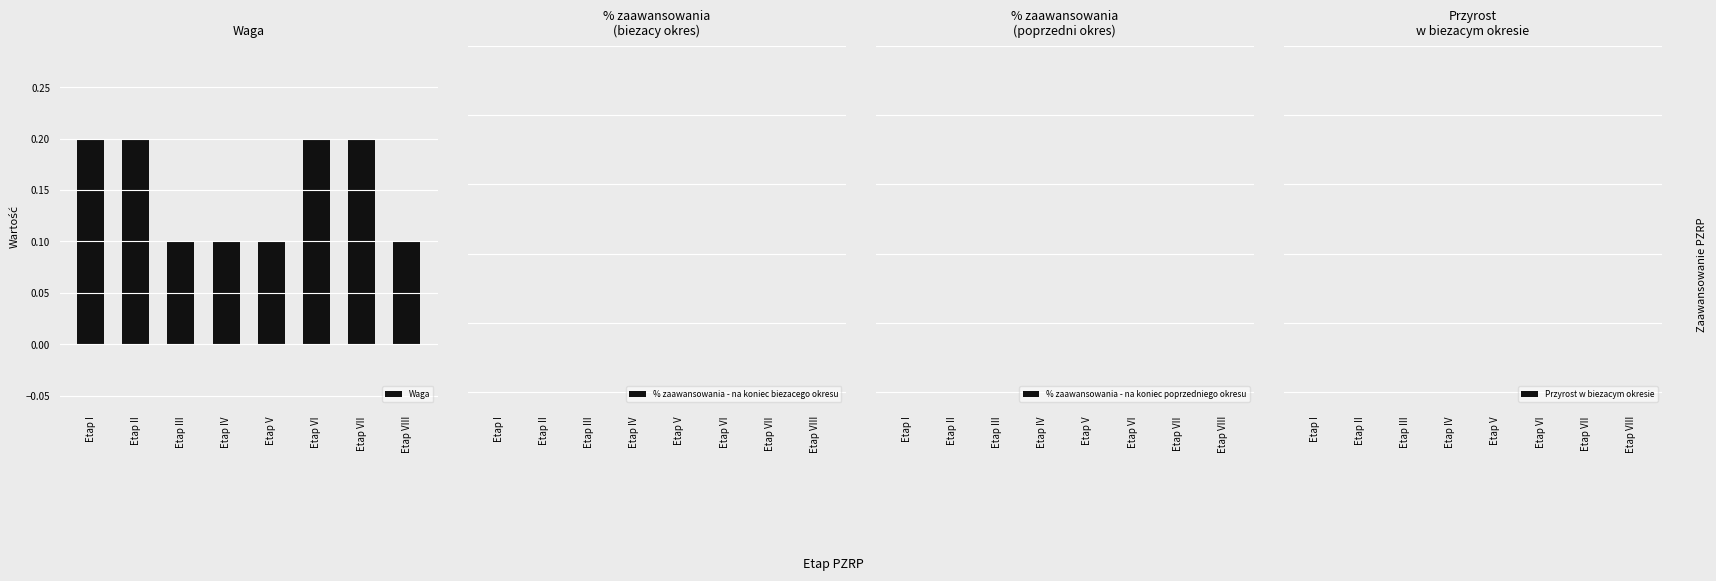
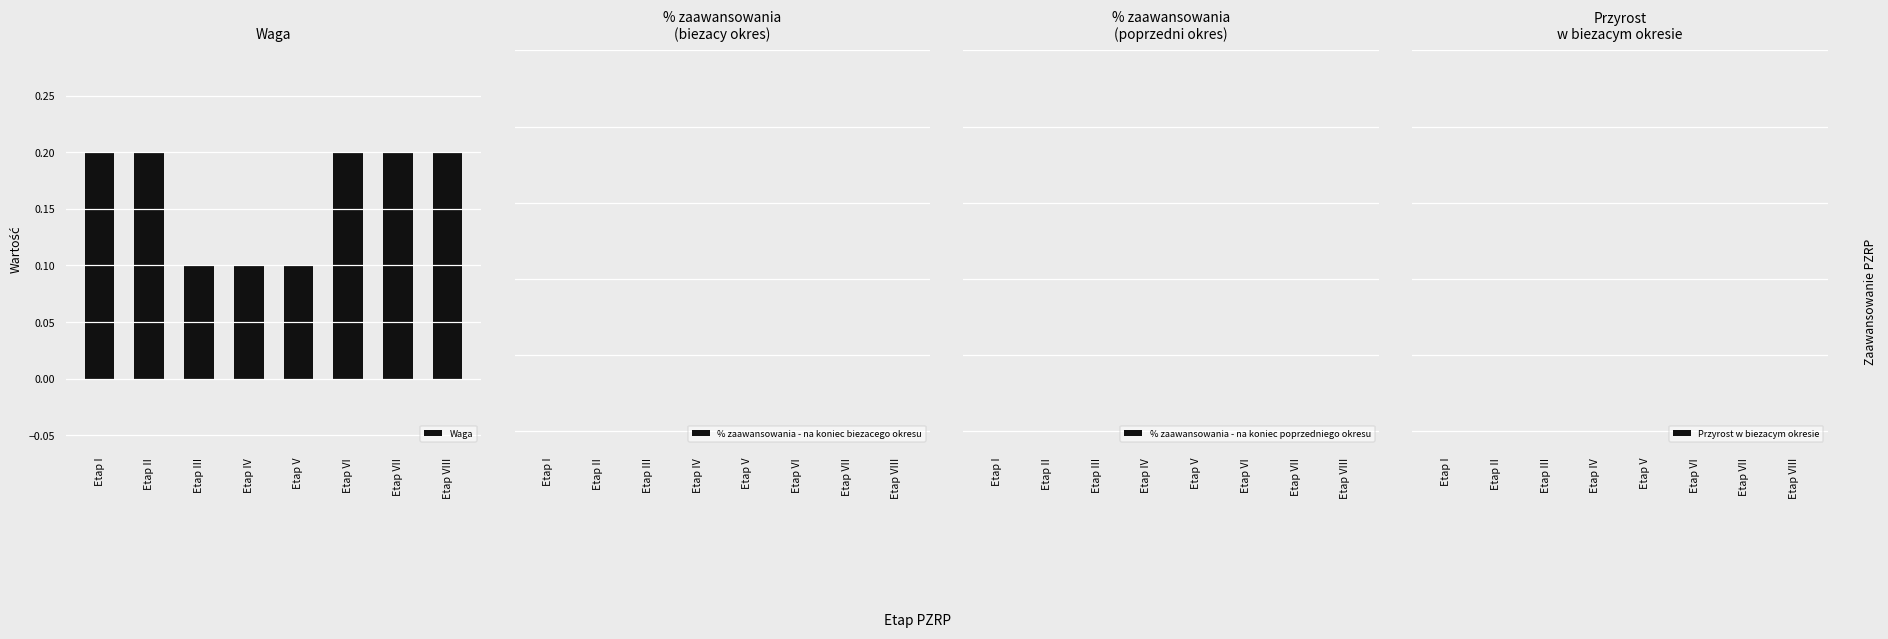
Waga, Etap VIII: 0.1 -> 0.2
